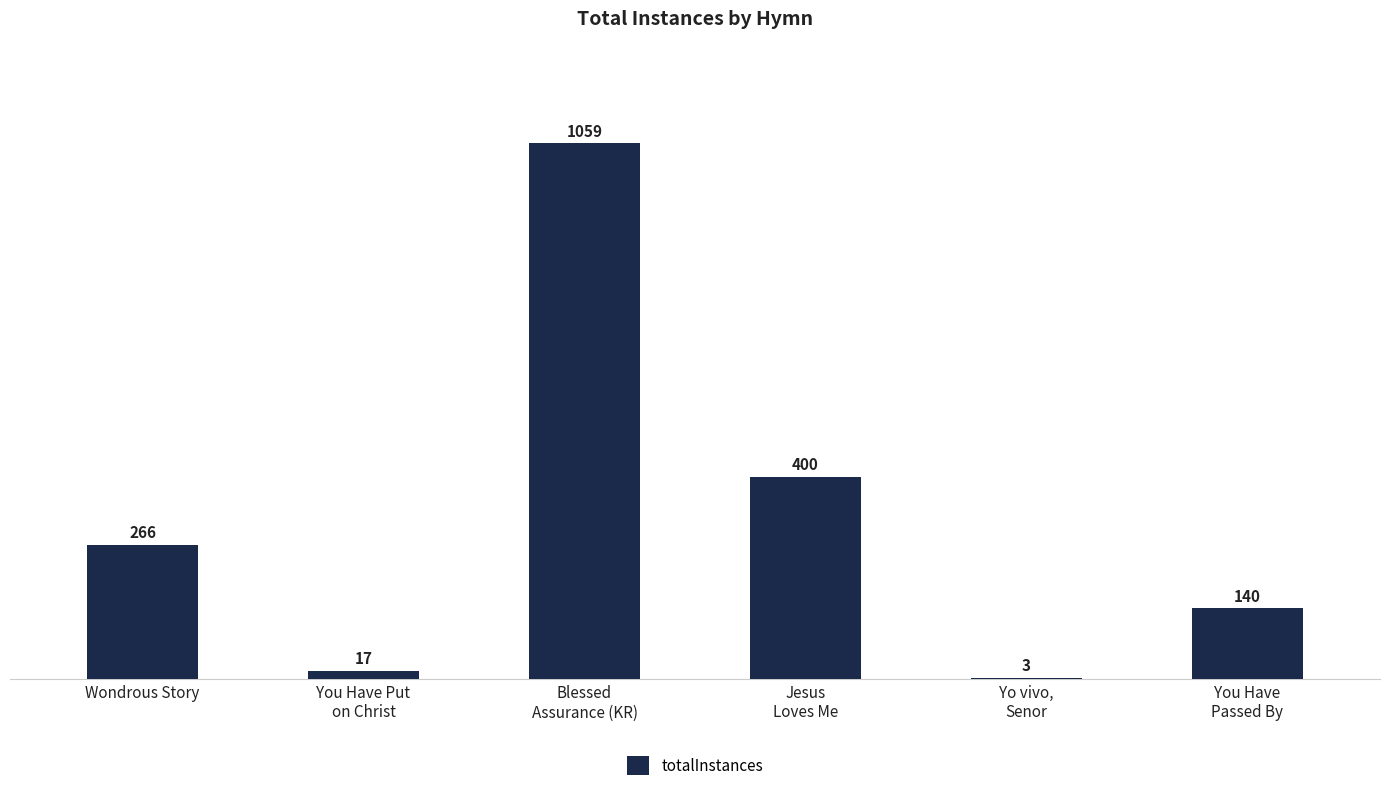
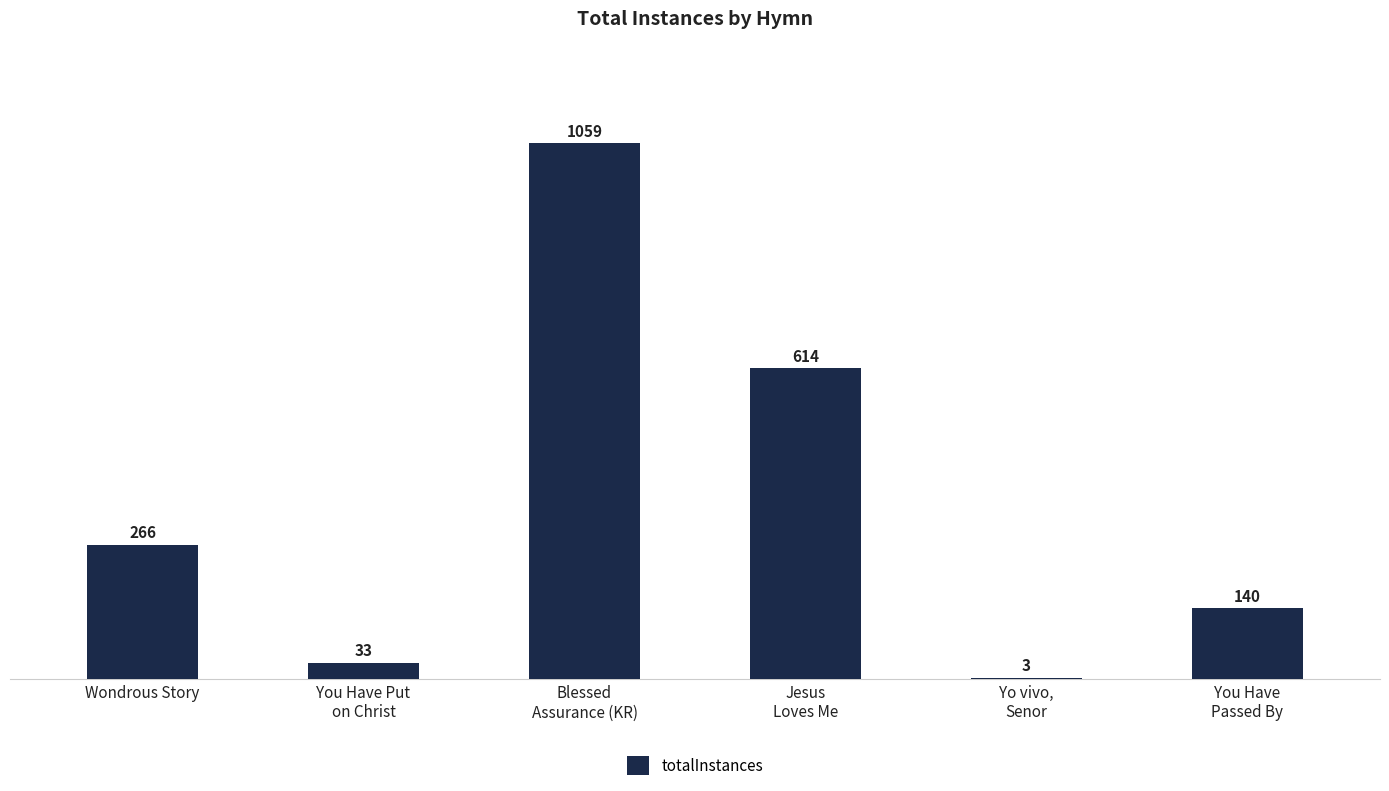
You Have Put on Christ: 17 -> 33
Jesus Loves Me: 400 -> 614
